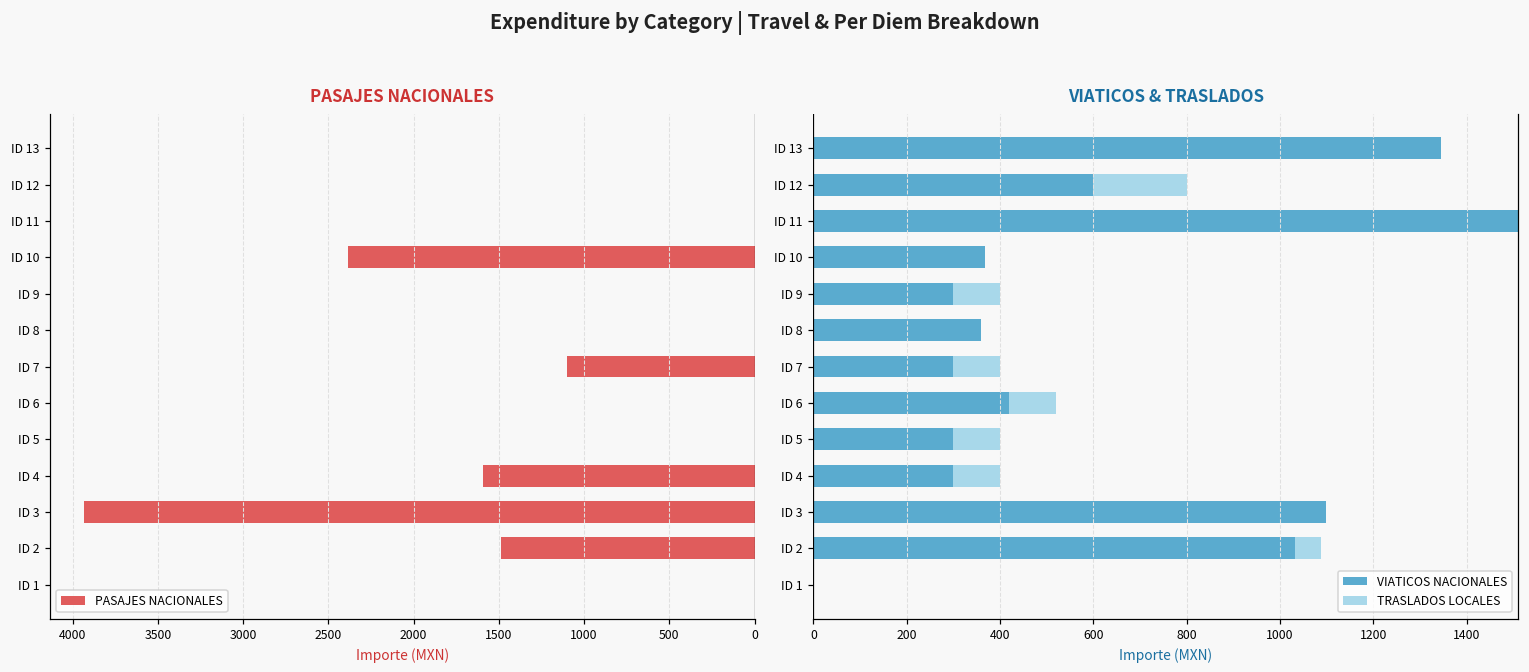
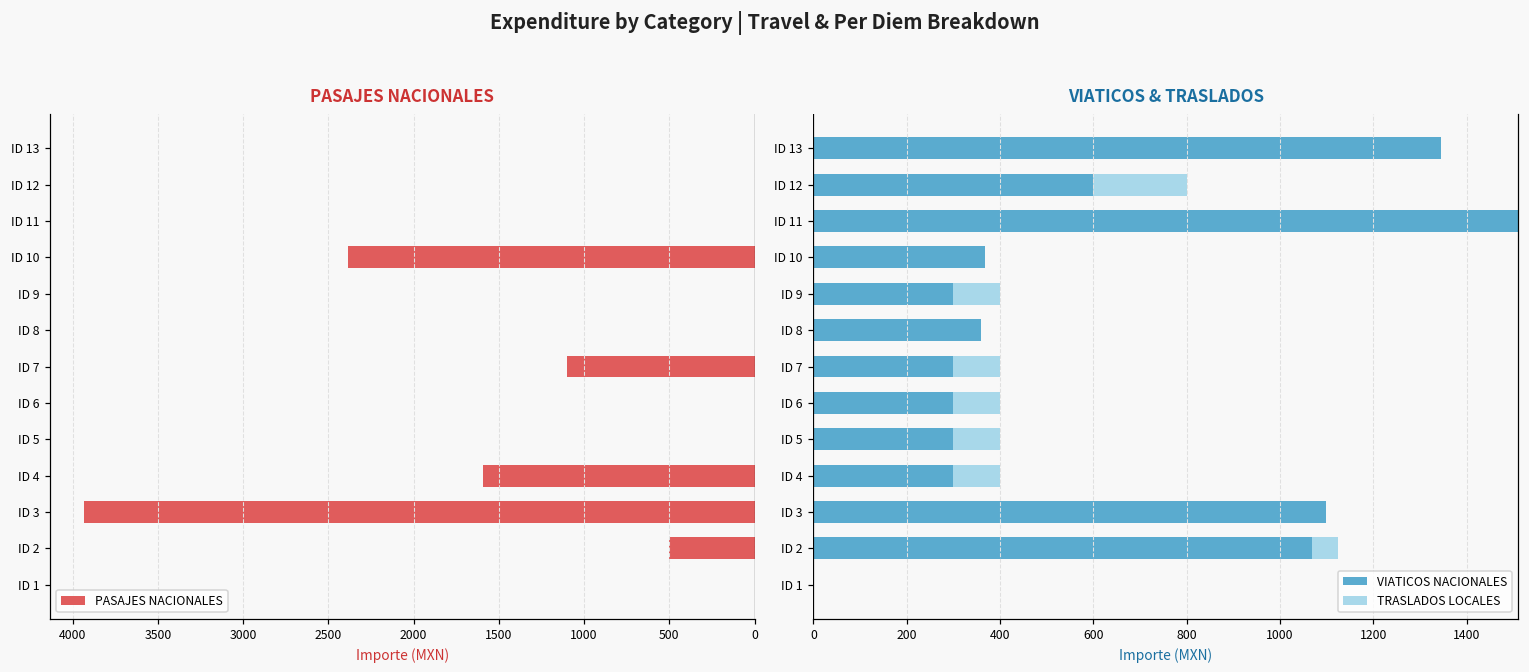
PASAJES NACIONALES, ID 2: 1490 -> 500
VIATICOS & TRASLADOS, VIATICOS NACIONALES, ID 6: 420 -> 300
VIATICOS & TRASLADOS, VIATICOS NACIONALES, ID 2: 1030 -> 1070
